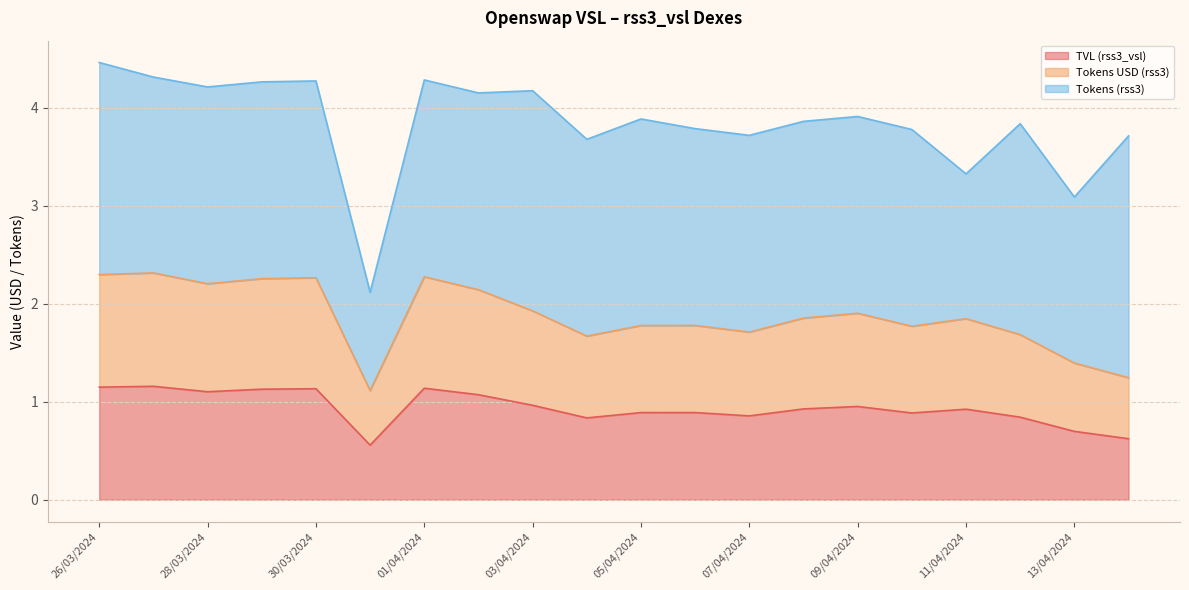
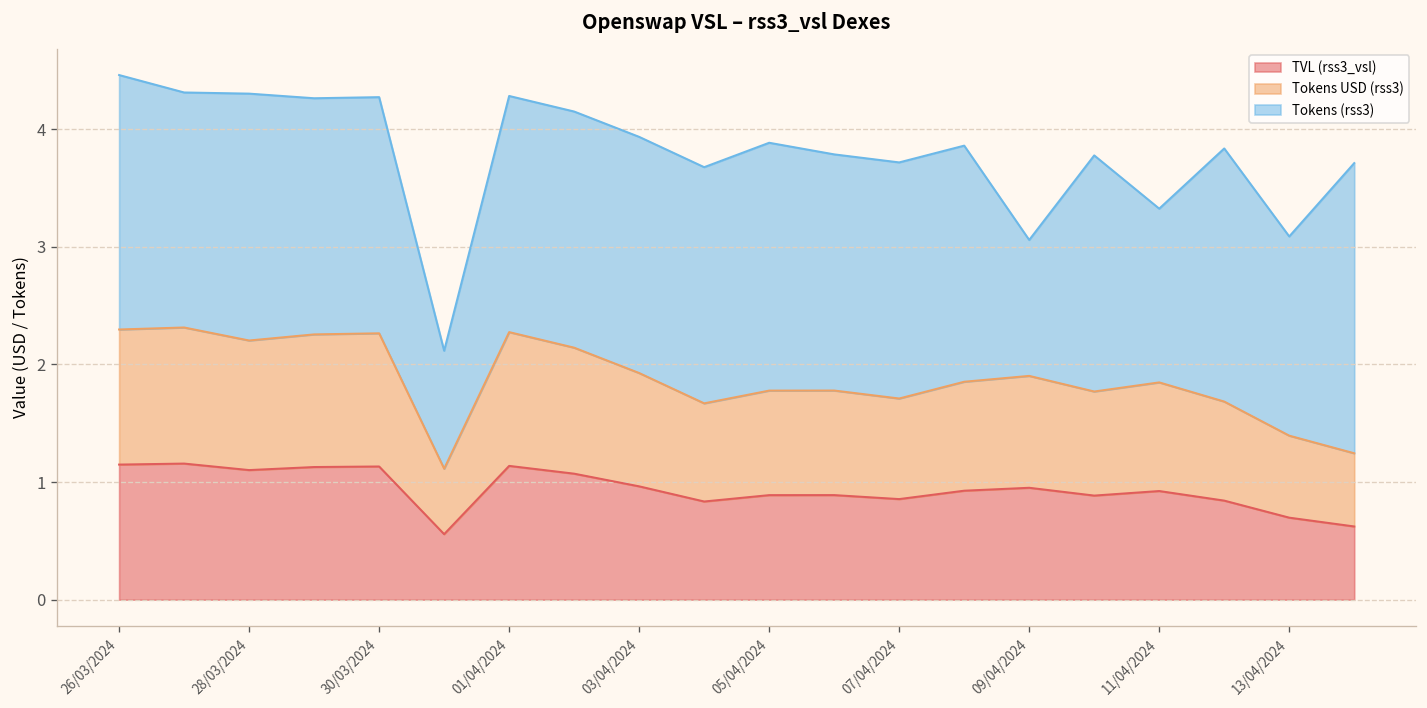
Tokens (rss3), 28/03/2024: 2.0 -> 2.1
Tokens (rss3), 03/04/2024: 2.2 -> 2.0
Tokens (rss3), 09/04/2024: 2.0 -> 1.2
